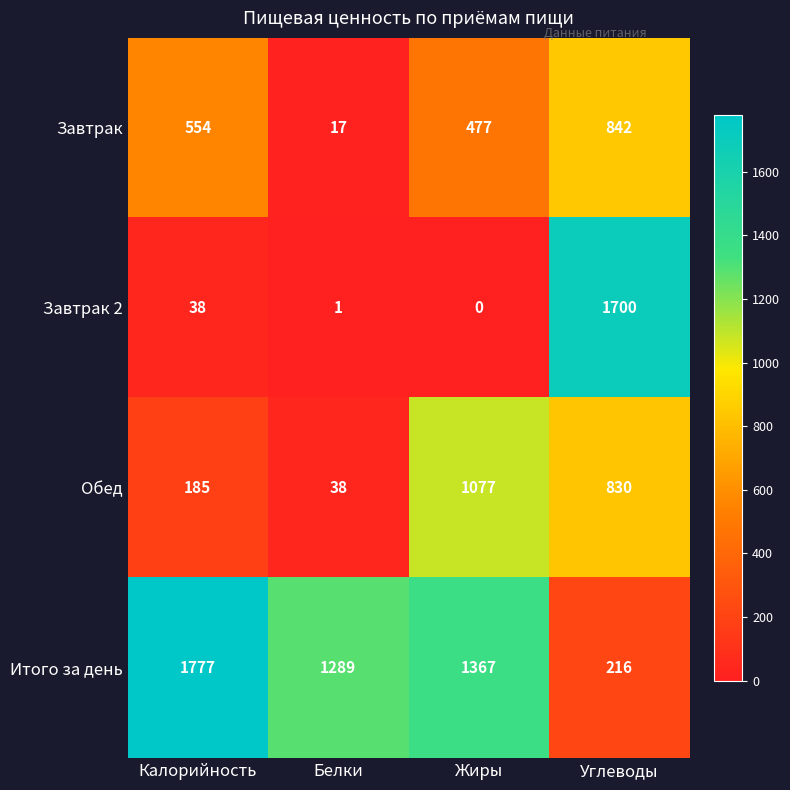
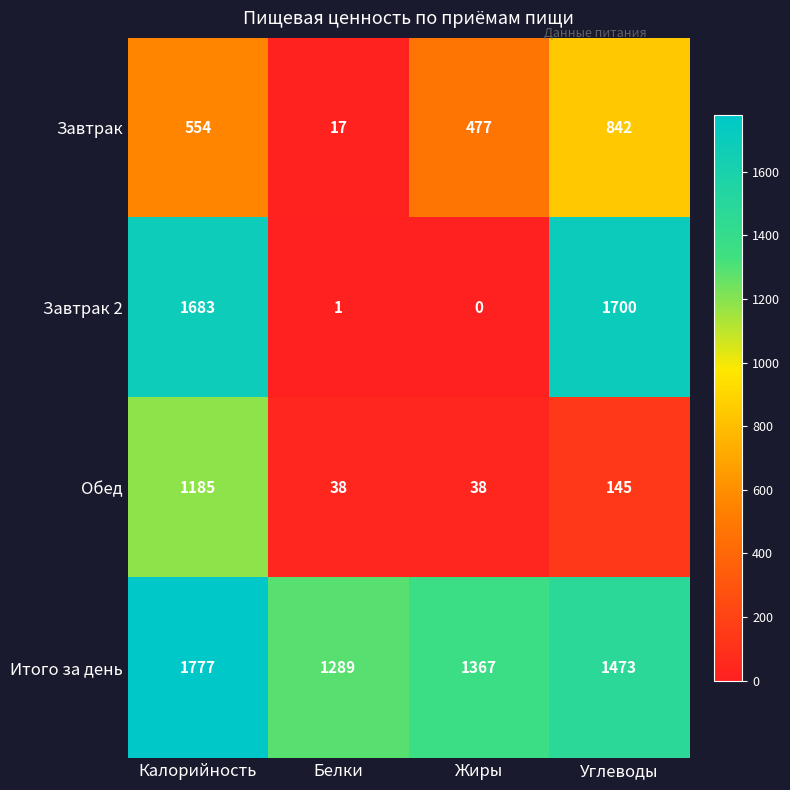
Завтрак 2, Калорийность: 38 -> 1683
Обед, Калорийность: 185 -> 1185
Обед, Жиры: 1077 -> 38
Обед, Углеводы: 830 -> 145
Итого за день, Углеводы: 216 -> 1473
